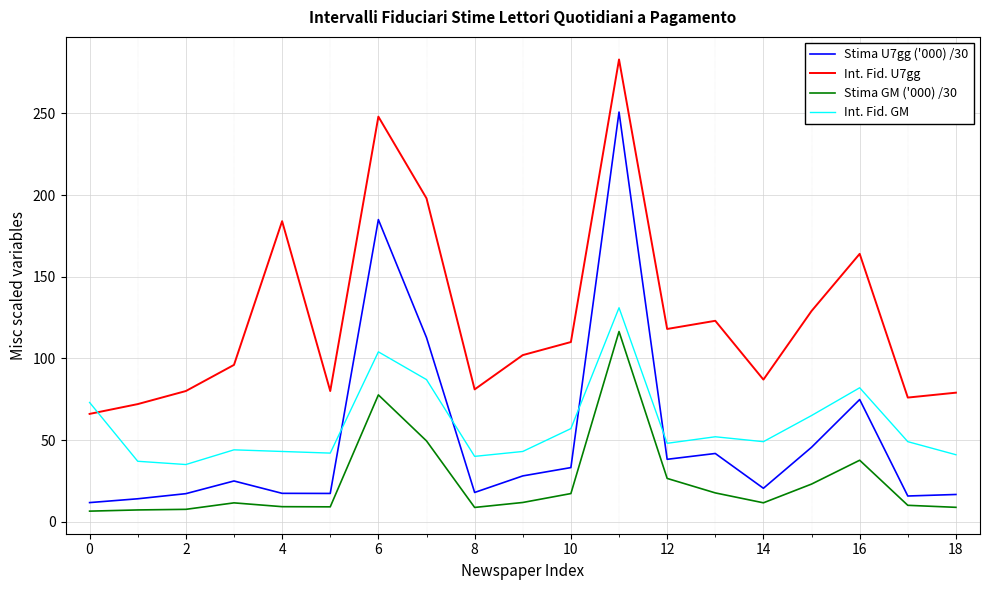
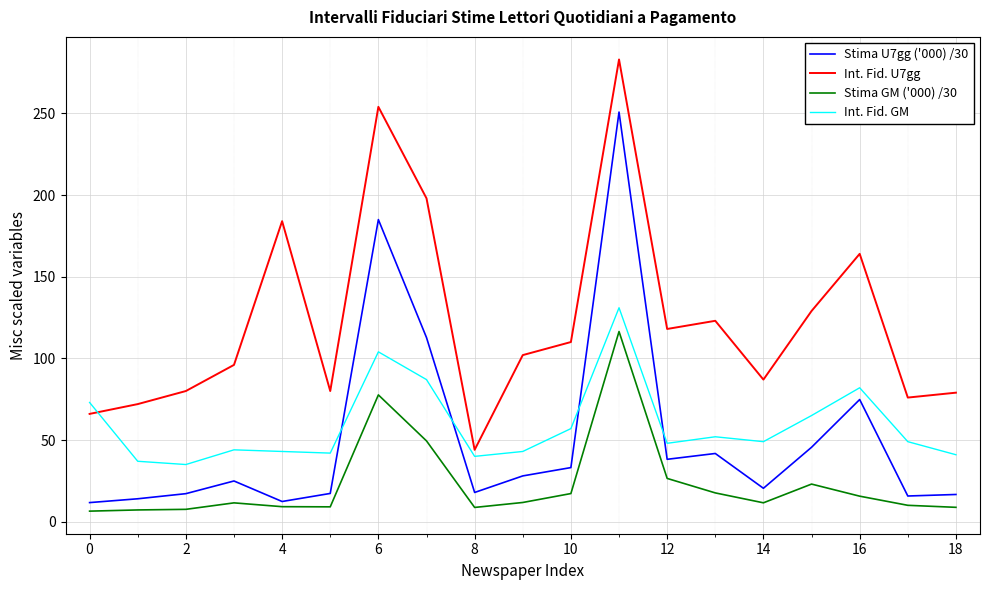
Stima U7gg ('000) /30, 4: 17 -> 12
Int. Fid. U7gg, 6: 248 -> 254
Int. Fid. U7gg, 8: 81 -> 44
Stima GM ('000) /30, 16: 38 -> 16
